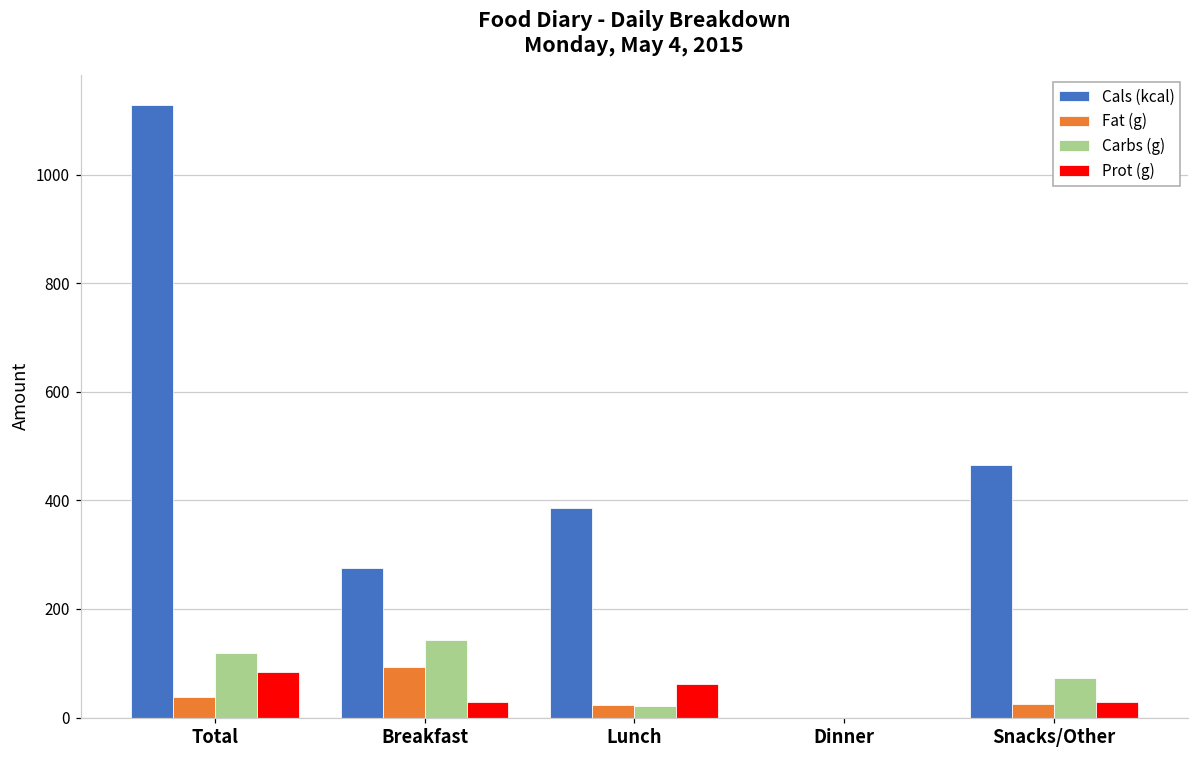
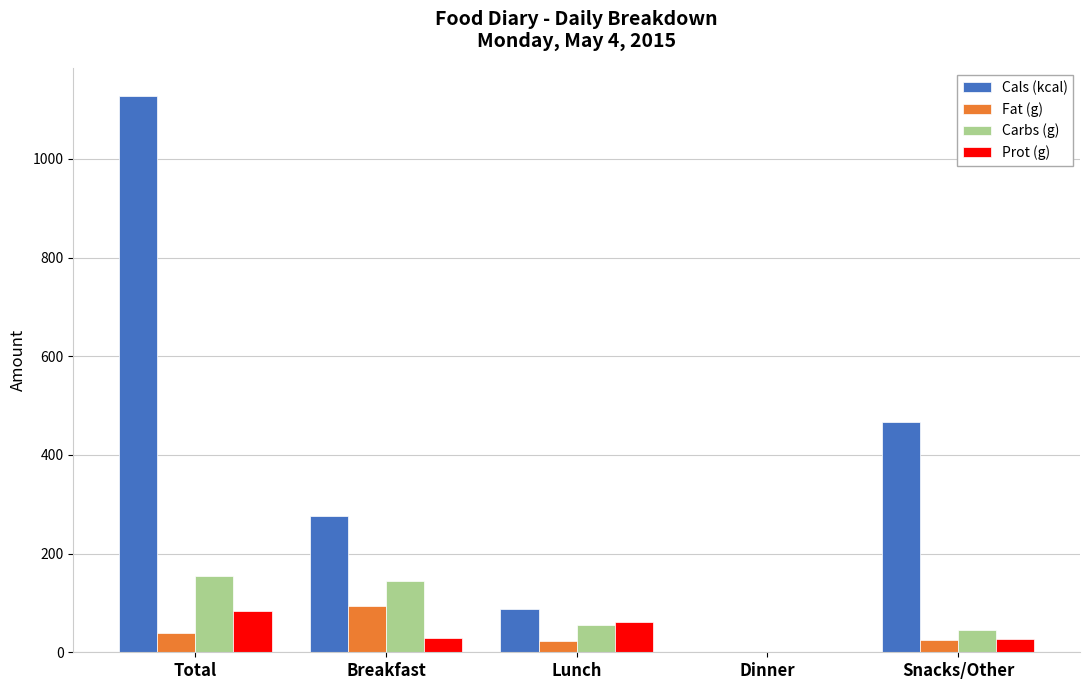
Carbs (g), Total: 120 -> 150
Cals (kcal), Lunch: 390 -> 90
Carbs (g), Lunch: 20 -> 60
Carbs (g), Snacks/Other: 70 -> 50
